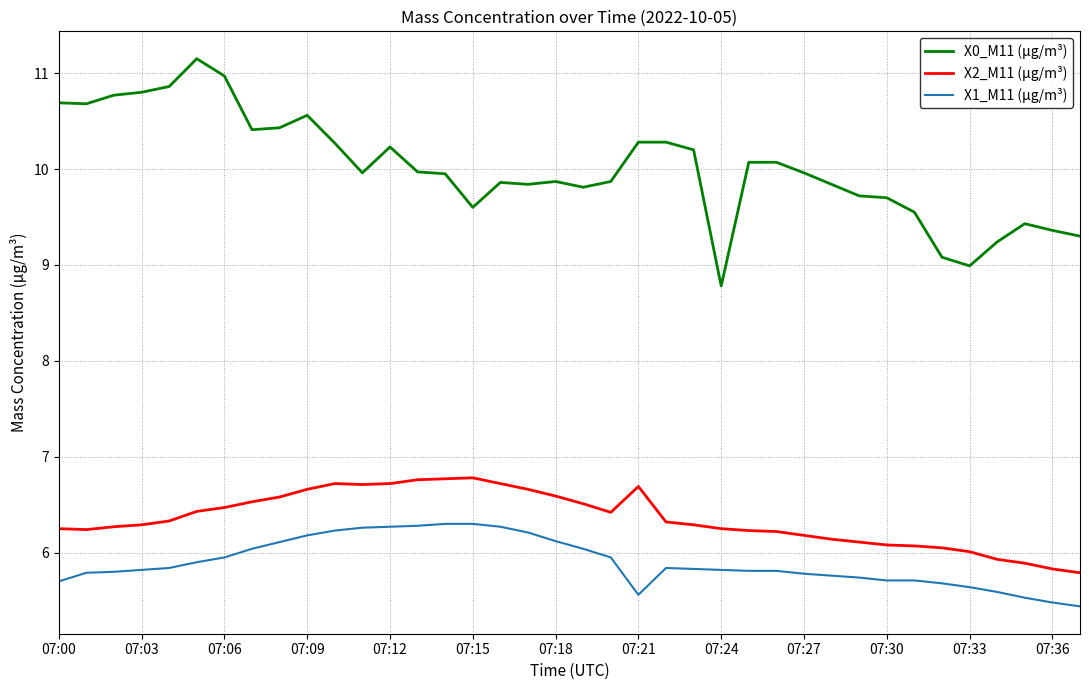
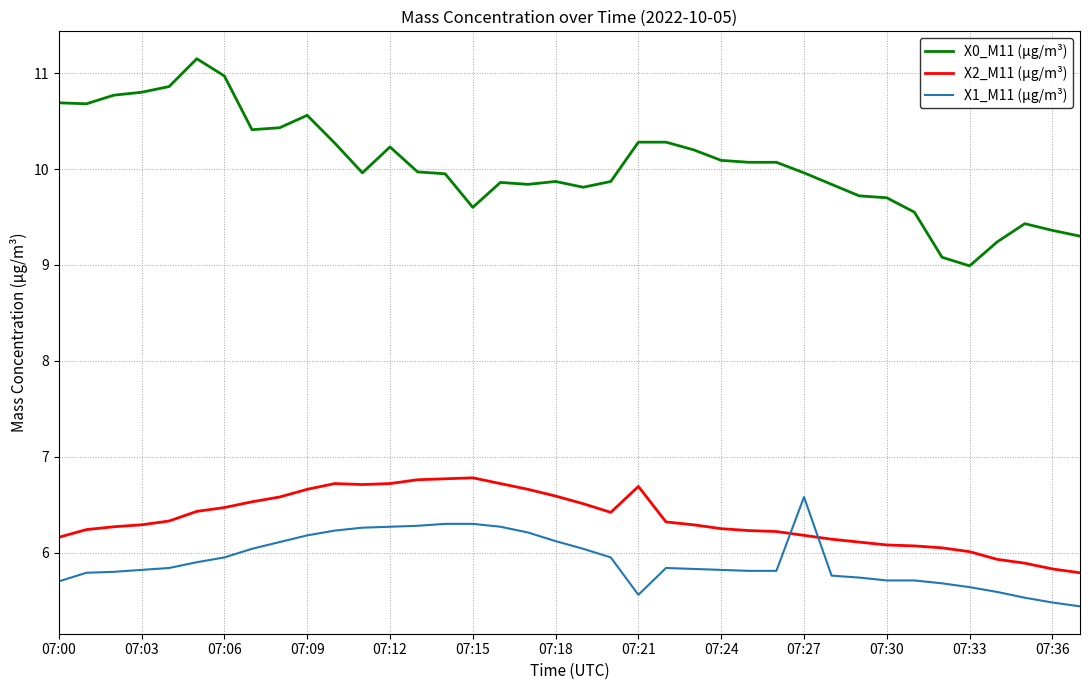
X2_M11 (μg/m³), 07:00: 6.3 -> 6.2
X0_M11 (μg/m³), 07:24: 8.8 -> 10.1
X1_M11 (μg/m³), 07:27: 5.8 -> 6.6
